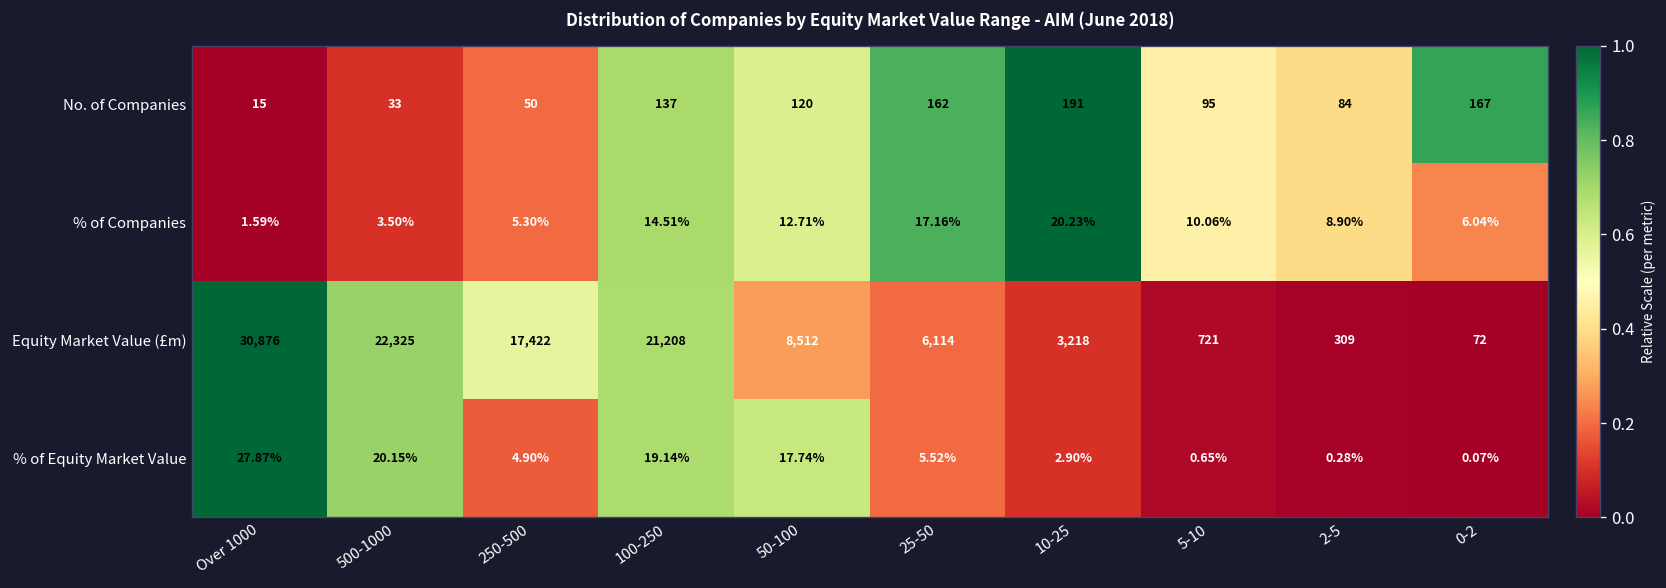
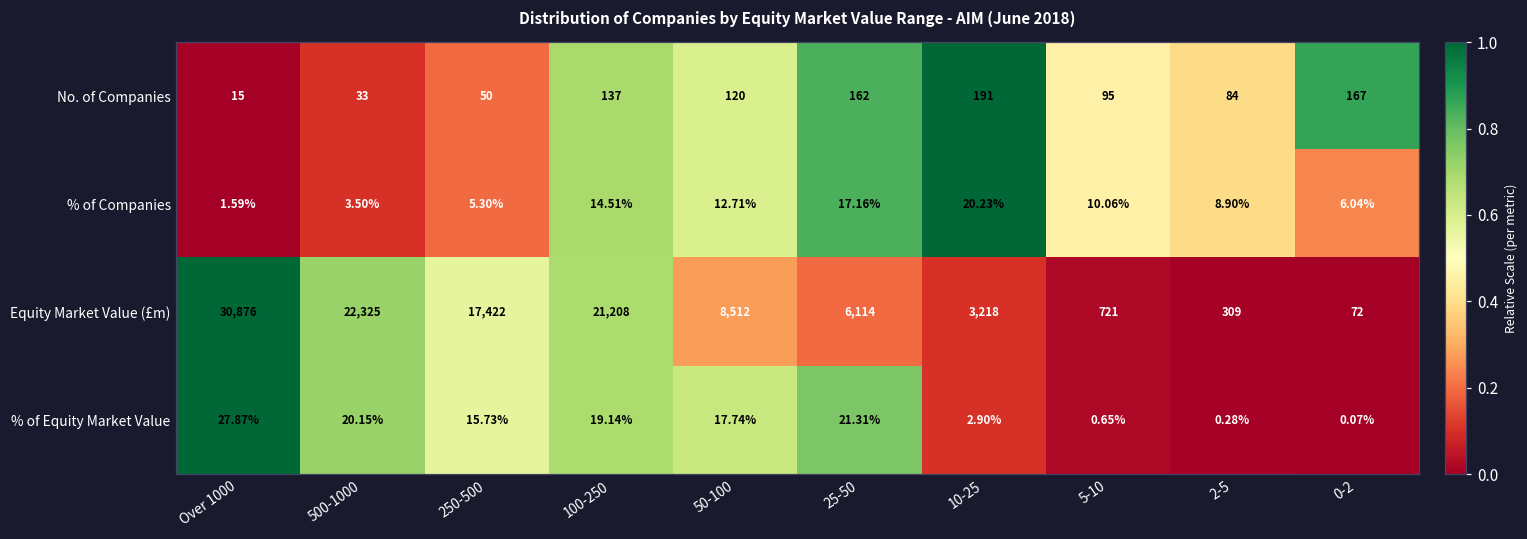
% of Equity Market Value, 250-500: 4.90% -> 15.73%
% of Equity Market Value, 25-50: 5.52% -> 21.31%
